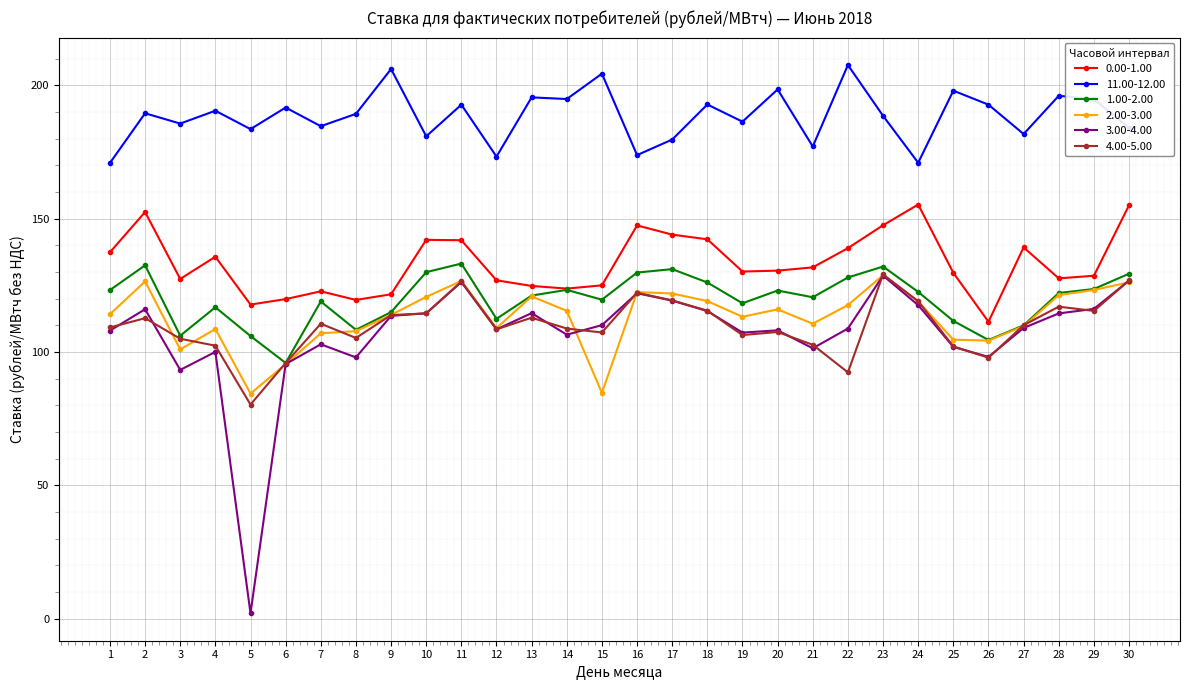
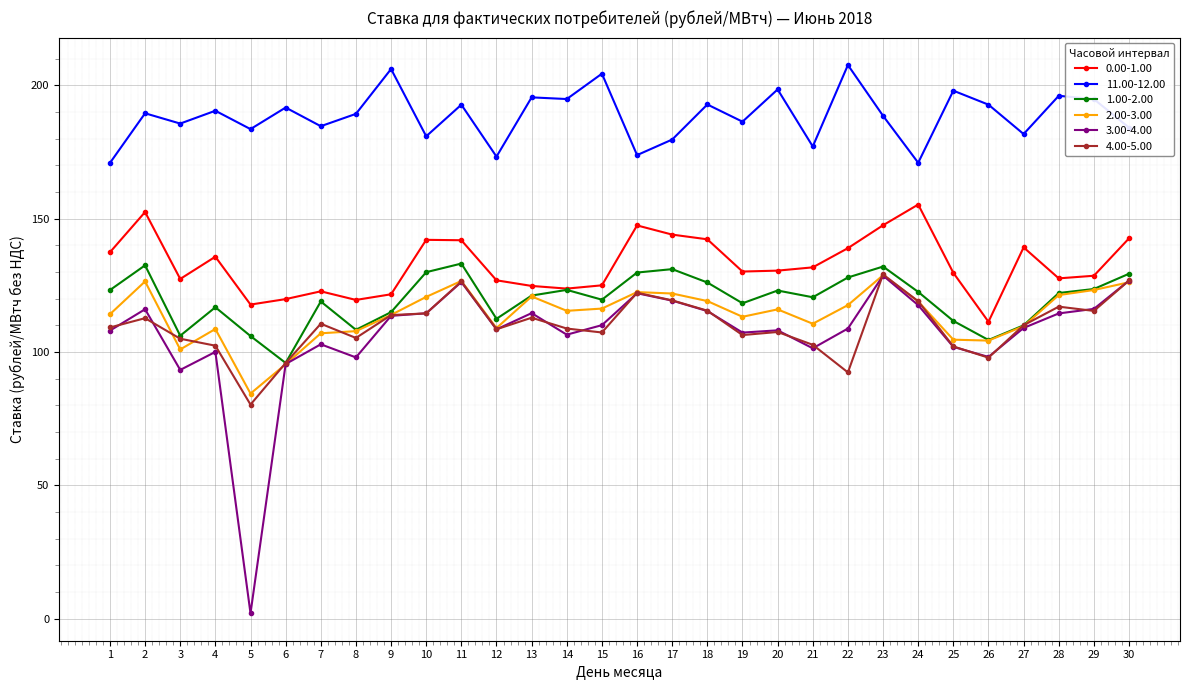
2.00-3.00, 15: 85 -> 116
0.00-1.00, 30: 155 -> 143
